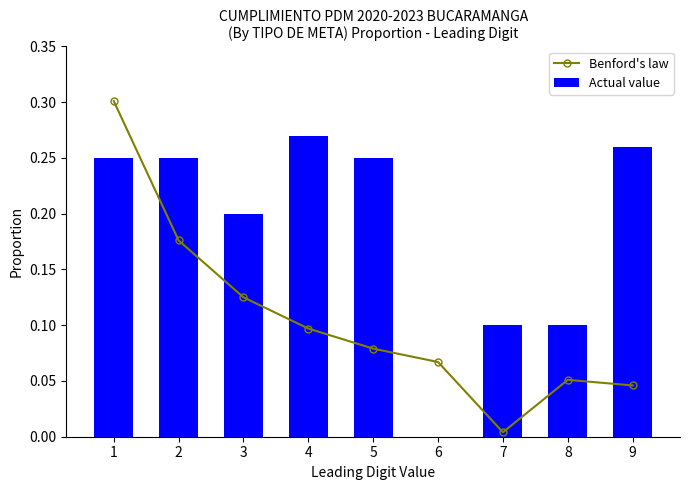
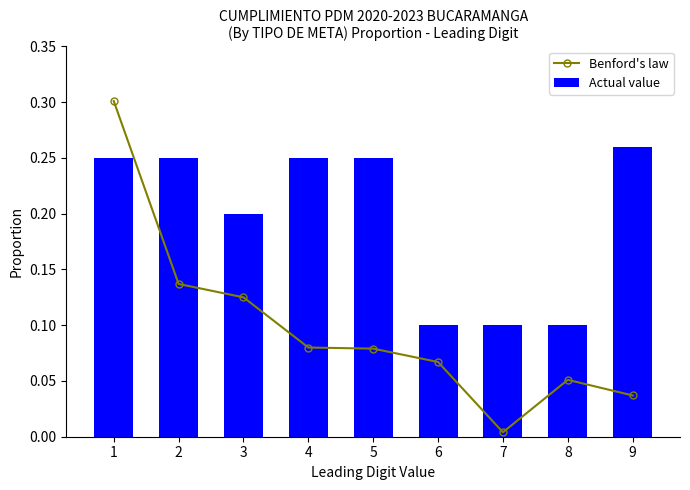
Benford's law, 2: 0.176 -> 0.137
Benford's law, 4: 0.097 -> 0.080
Actual value, 4: 0.27 -> 0.25
Actual value, 6: 0.0 -> 0.1
Benford's law, 9: 0.046 -> 0.037
